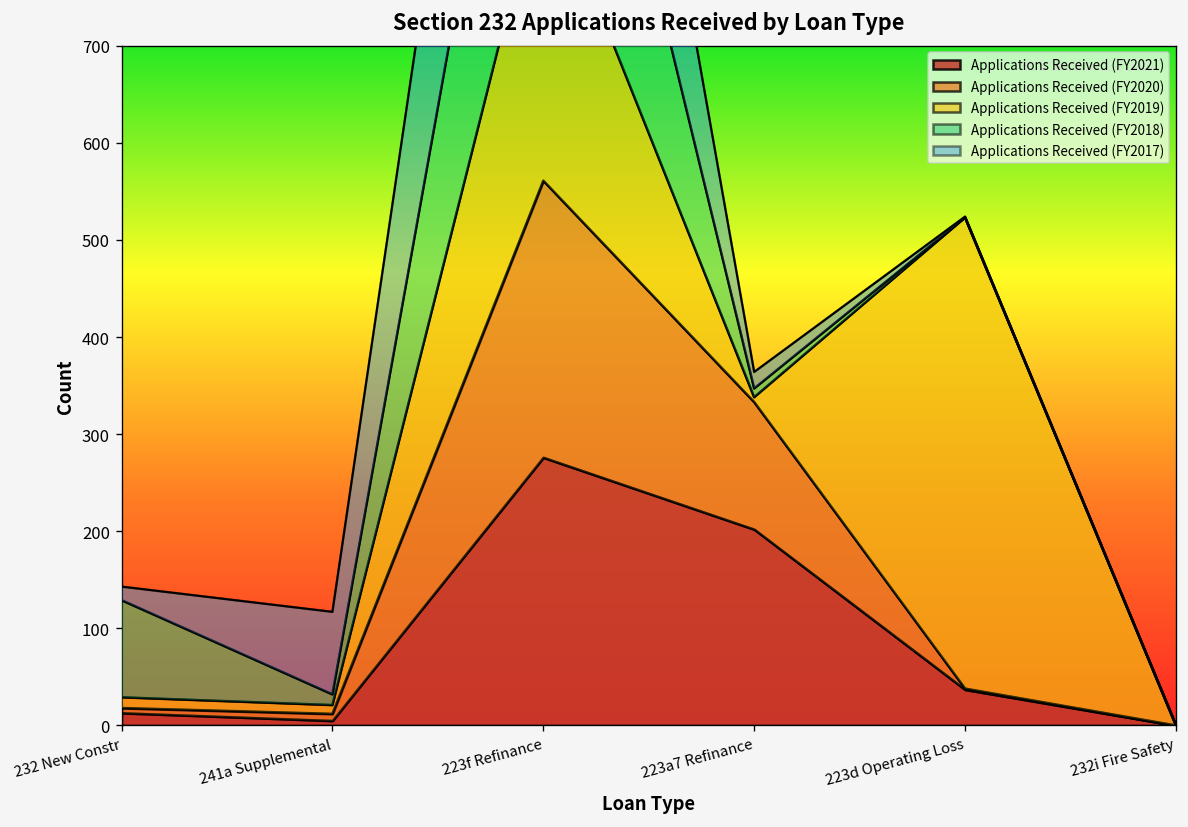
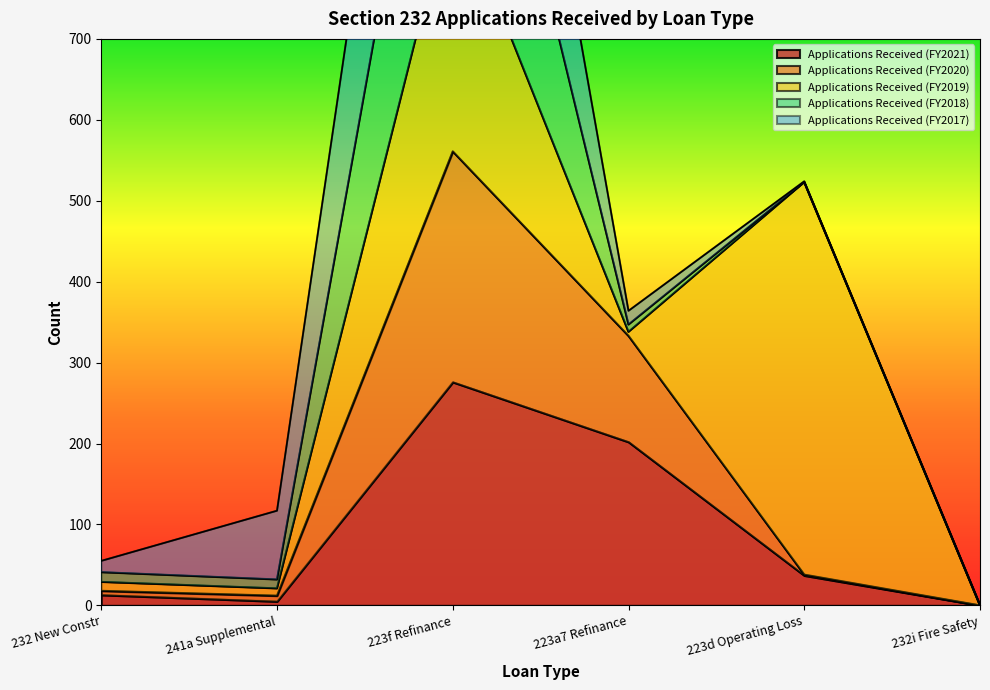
Applications Received (FY2018), 232 New Constr: 100 -> 10
